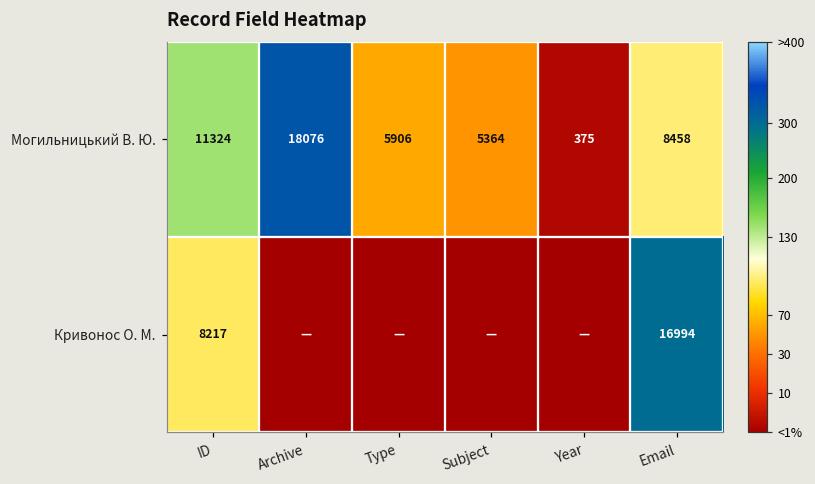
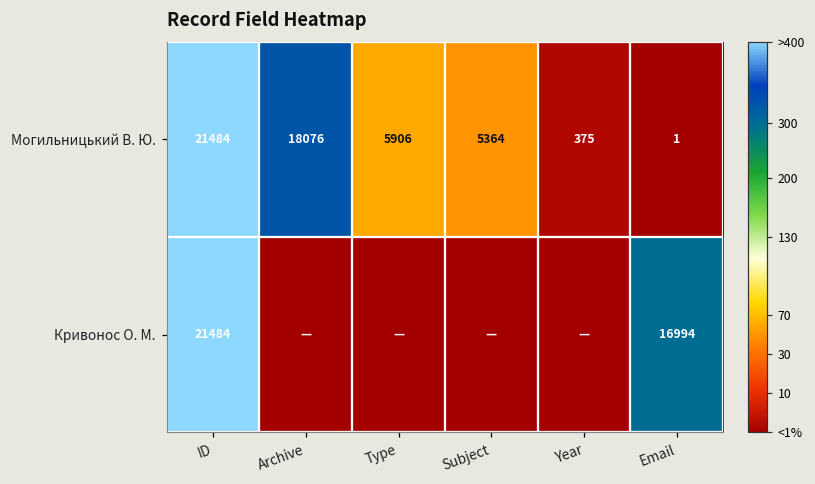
Могильницький В. Ю., ID: 11324 -> 21484
Могильницький В. Ю., Email: 8458 -> 1
Кривонос О. М., ID: 8217 -> 21484
